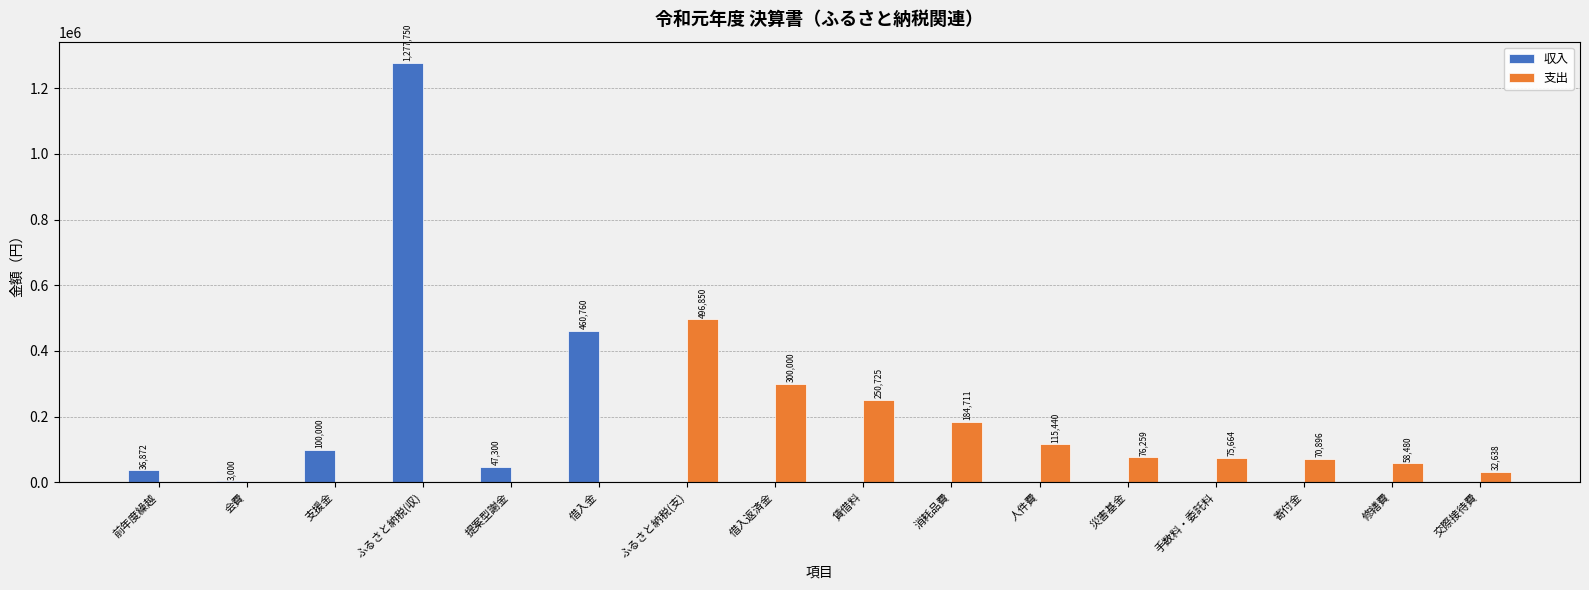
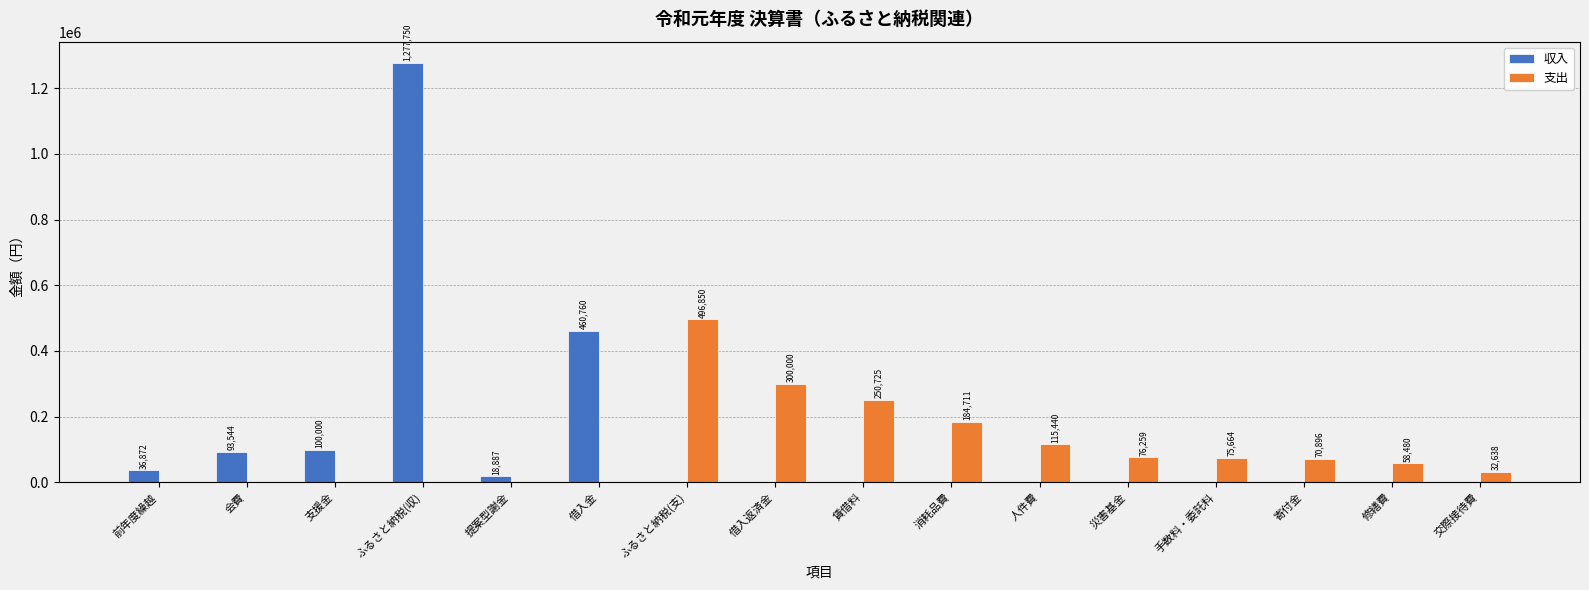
収入, 会費: 3,000 -> 93,544
収入, 提案型謝金: 47,300 -> 18,887
